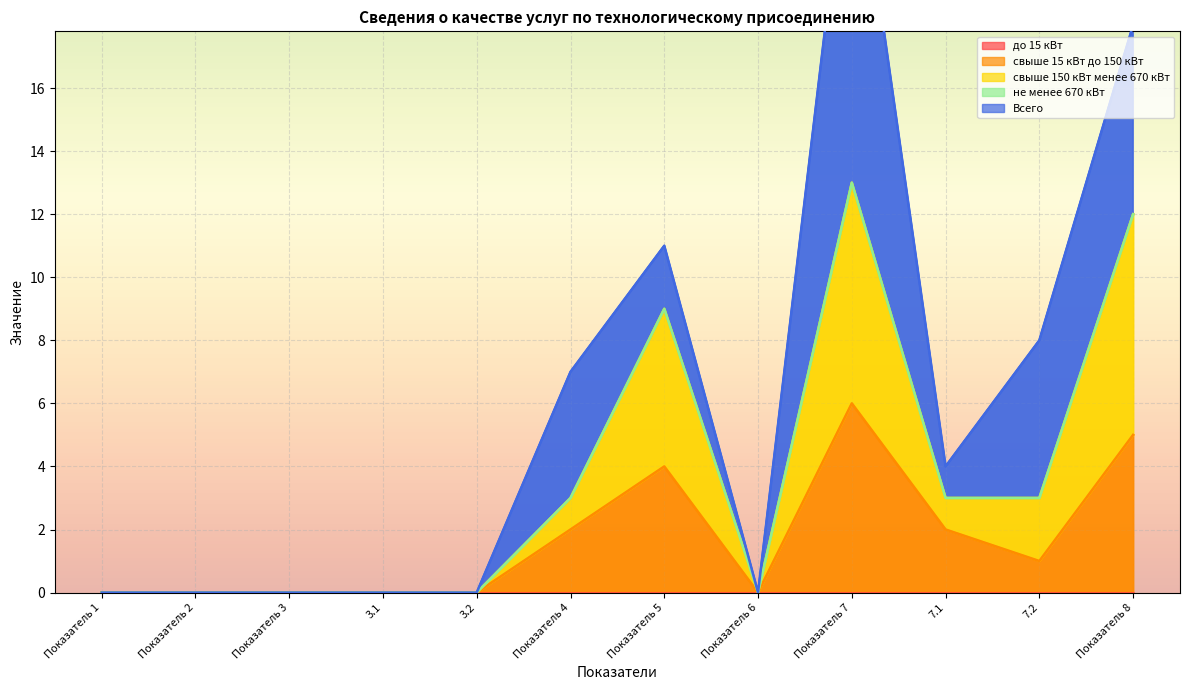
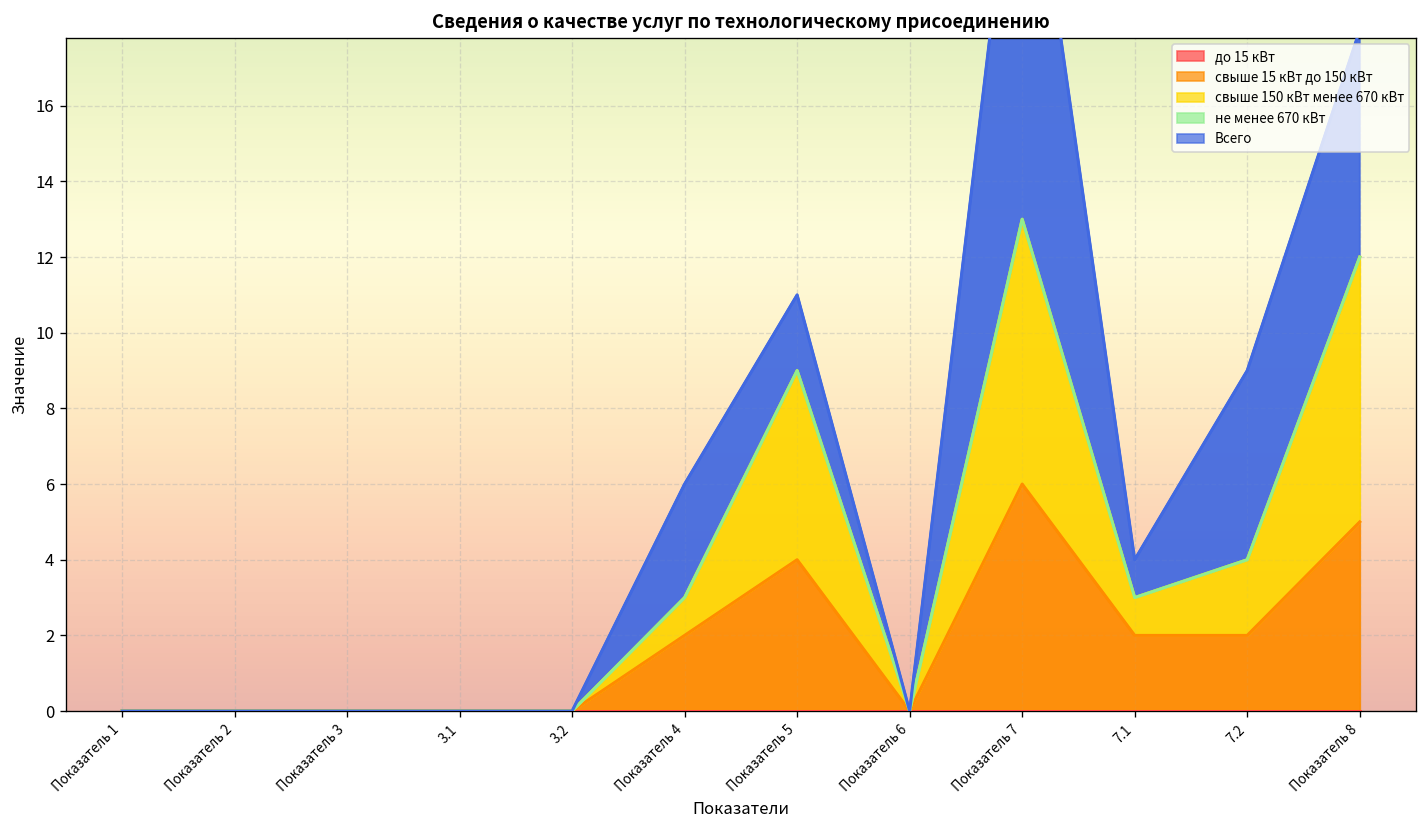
Всего, Показатель 4: 4 -> 3
свыше 15 кВт до 150 кВт, 7.2: 1 -> 2
